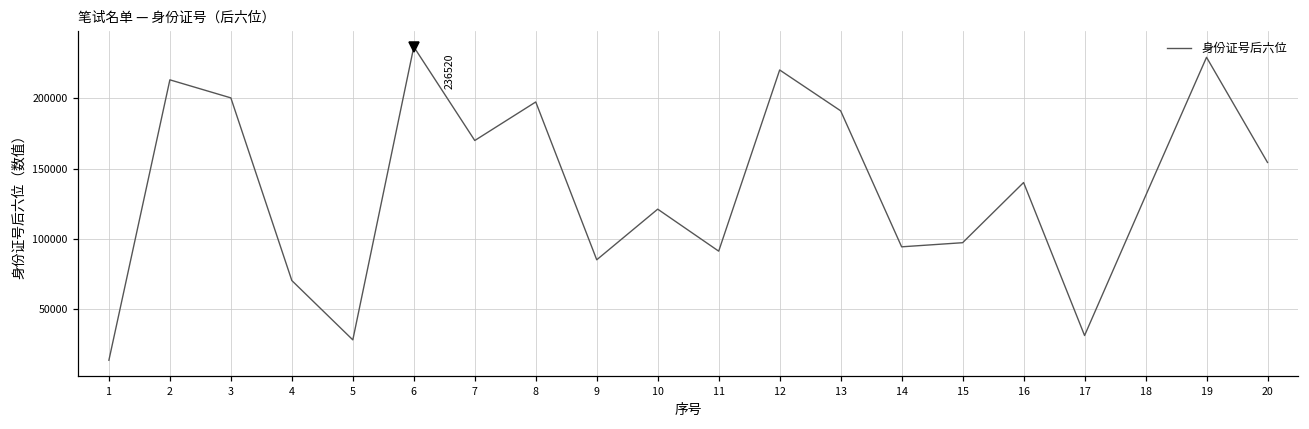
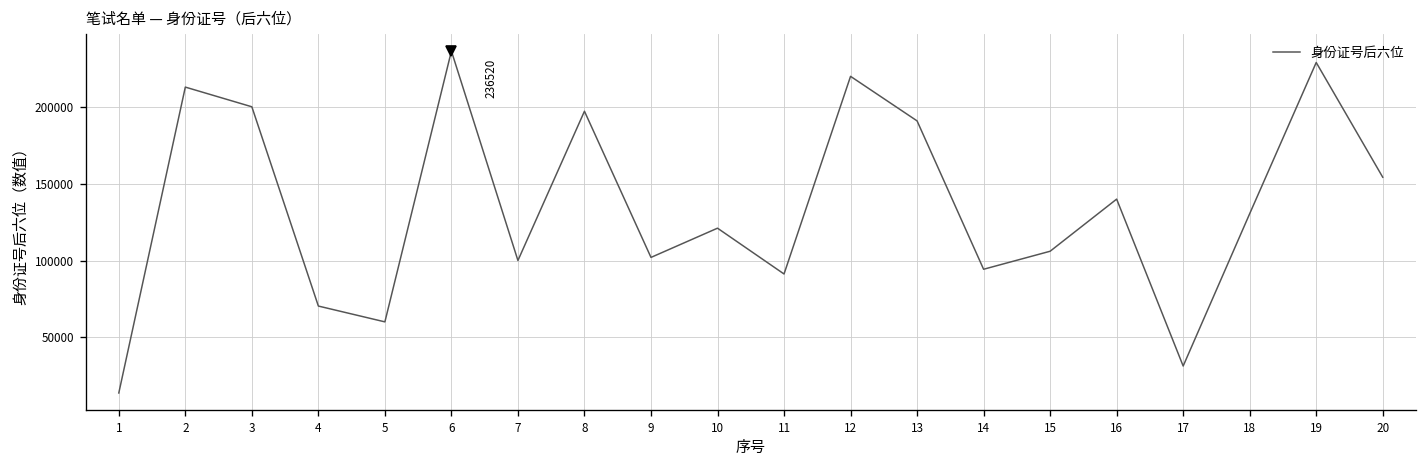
身份证号后六位, 5: 28000 -> 60000
身份证号后六位, 7: 170000 -> 100000
身份证号后六位, 9: 85000 -> 102000
身份证号后六位, 15: 97000 -> 106000
